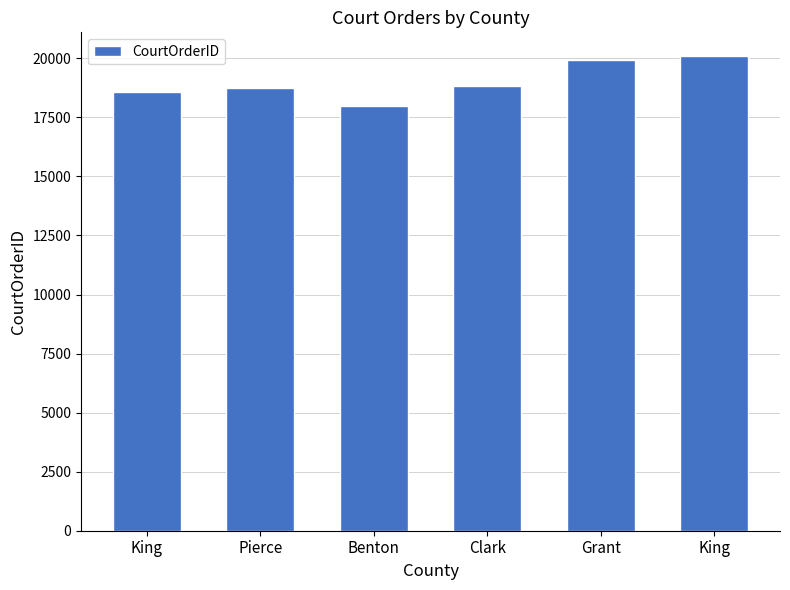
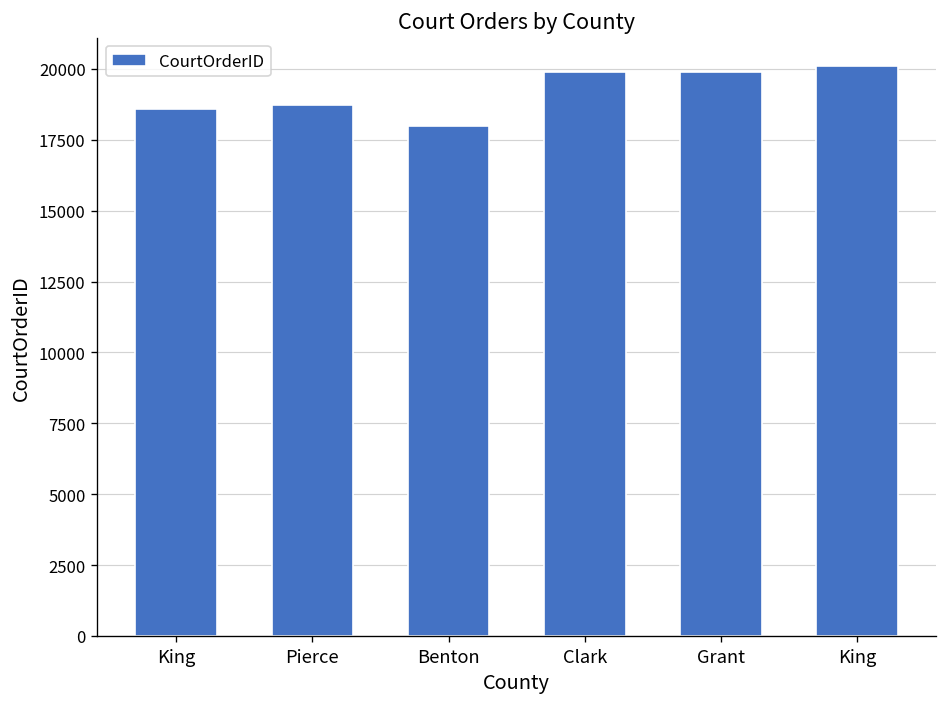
Clark: 18800 -> 19900
